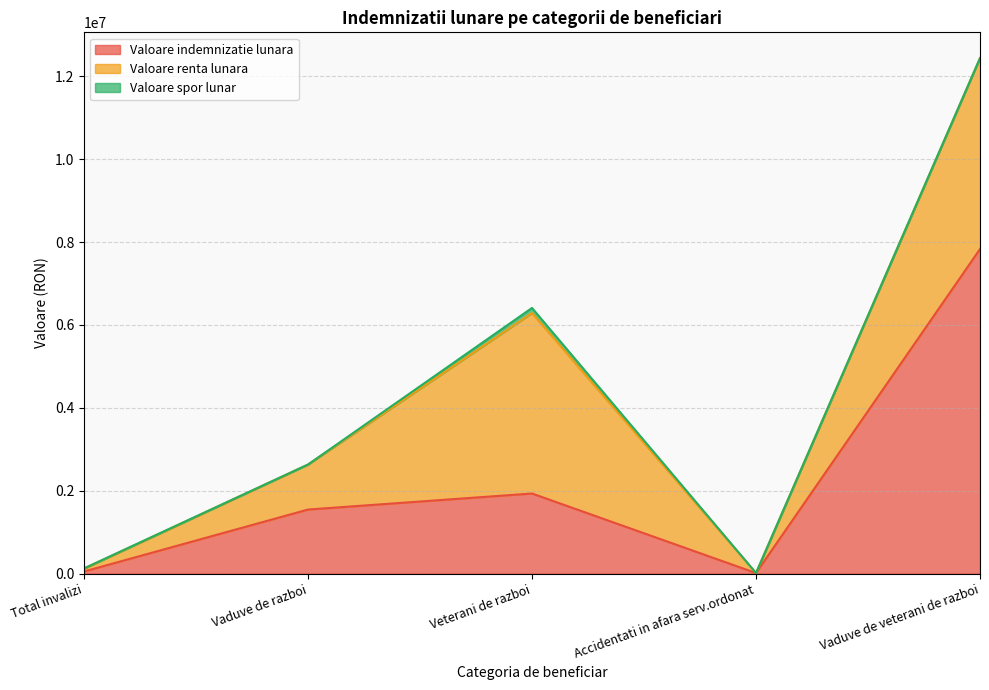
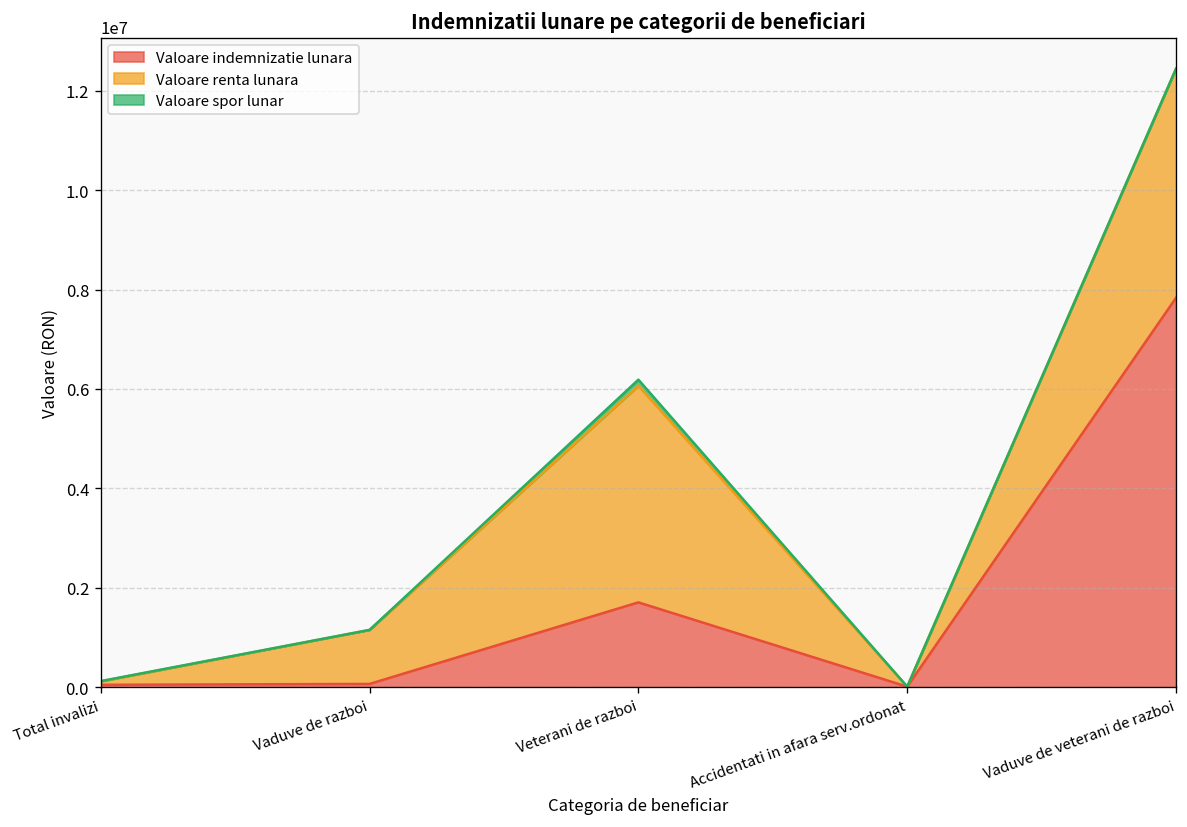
Valoare indemnizatie lunara, Vaduve de razboi: 1500000 -> 100000
Valoare indemnizatie lunara, Veterani de razboi: 1900000 -> 1700000
